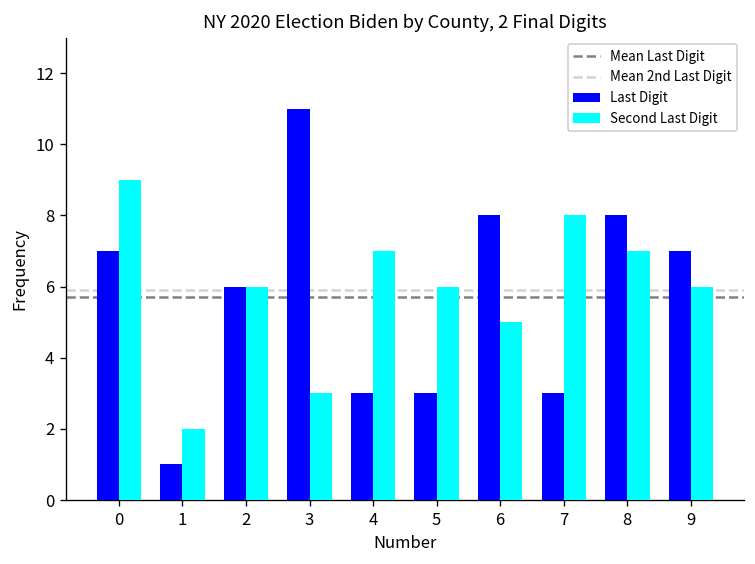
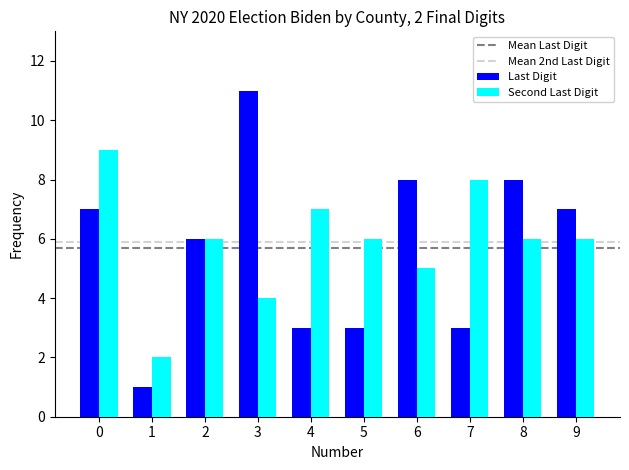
Second Last Digit, 3: 3 -> 4
Second Last Digit, 8: 7 -> 6
